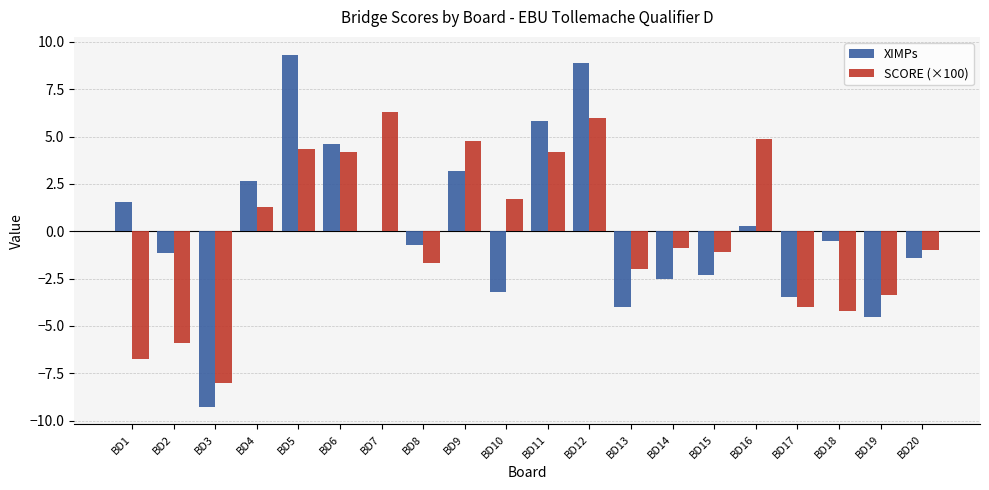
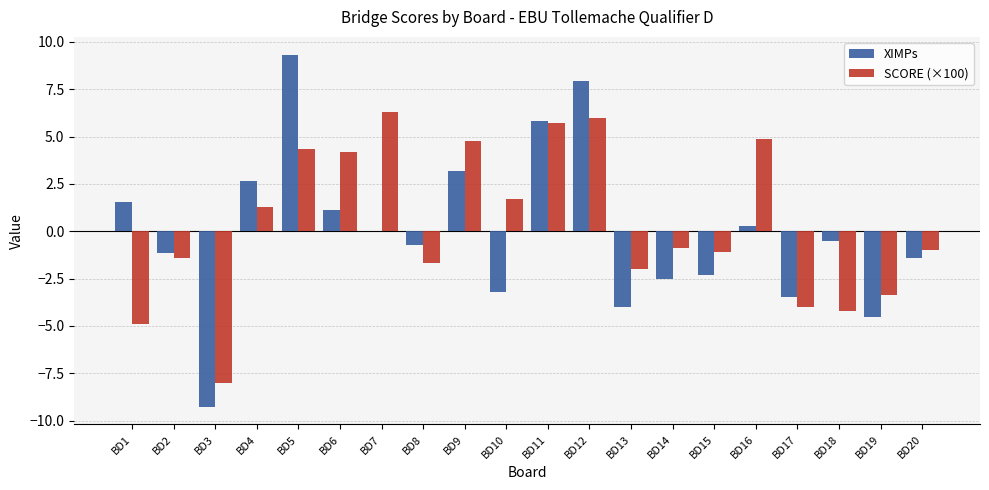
SCORE (×100), BD1: -6.7 -> -4.9
SCORE (×100), BD2: -5.9 -> -1.4
XIMPs, BD6: 4.6 -> 1.1
SCORE (×100), BD11: 4.2 -> 5.7
XIMPs, BD12: 8.9 -> 7.9
